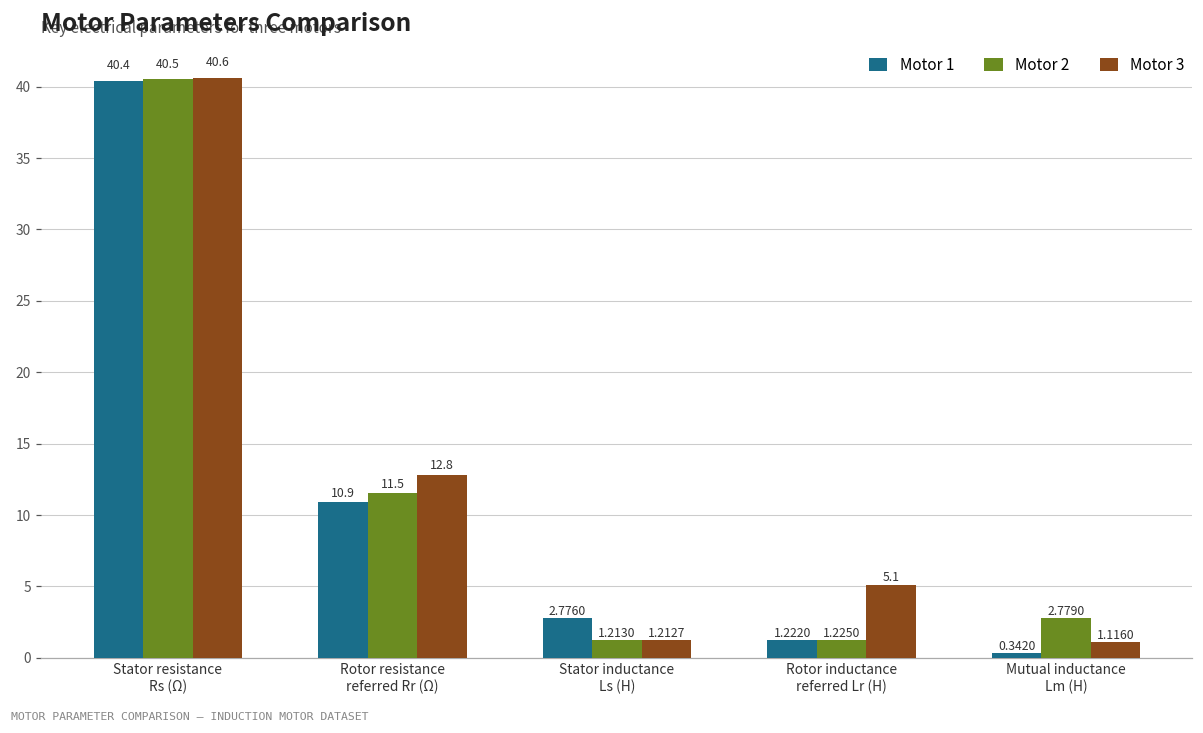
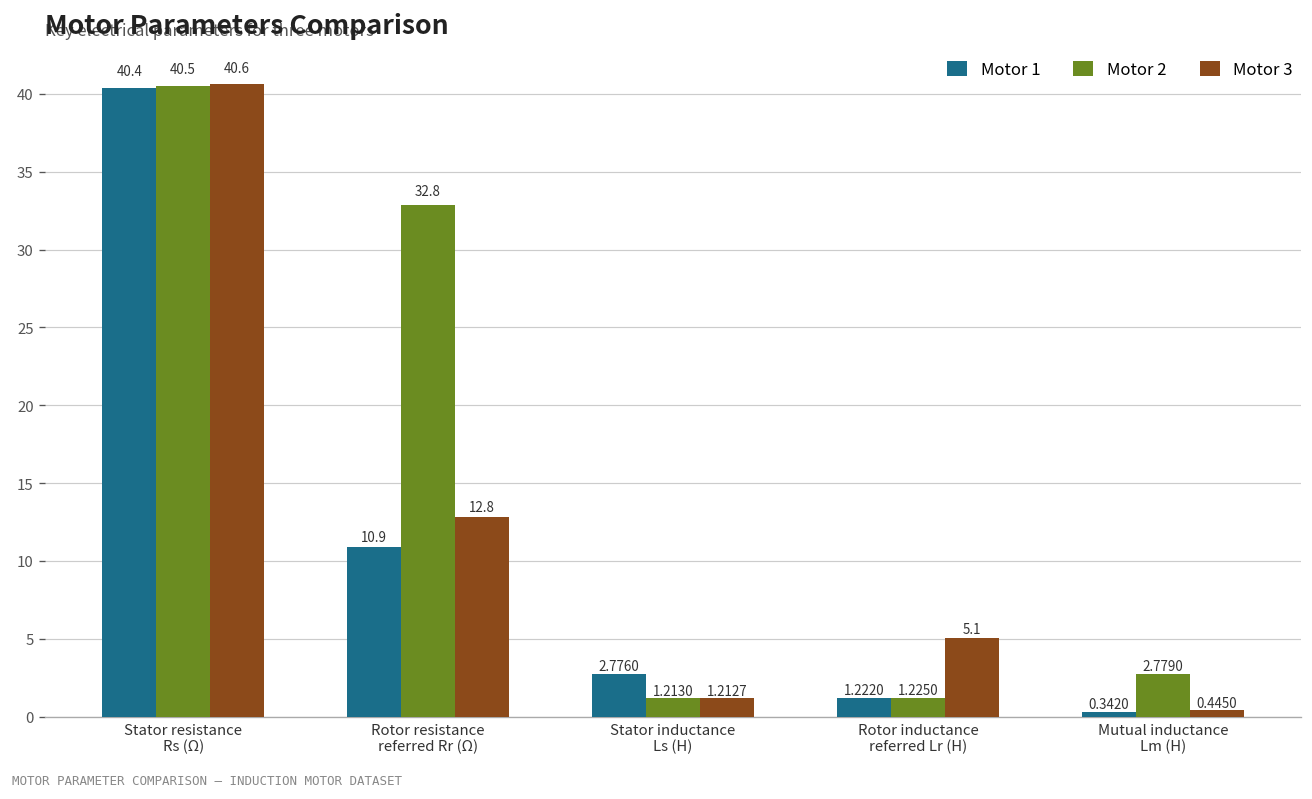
Motor 2, Rotor resistance referred Rr (Ω): 11.5 -> 32.8
Motor 3, Mutual inductance Lm (H): 1.1160 -> 0.4450
